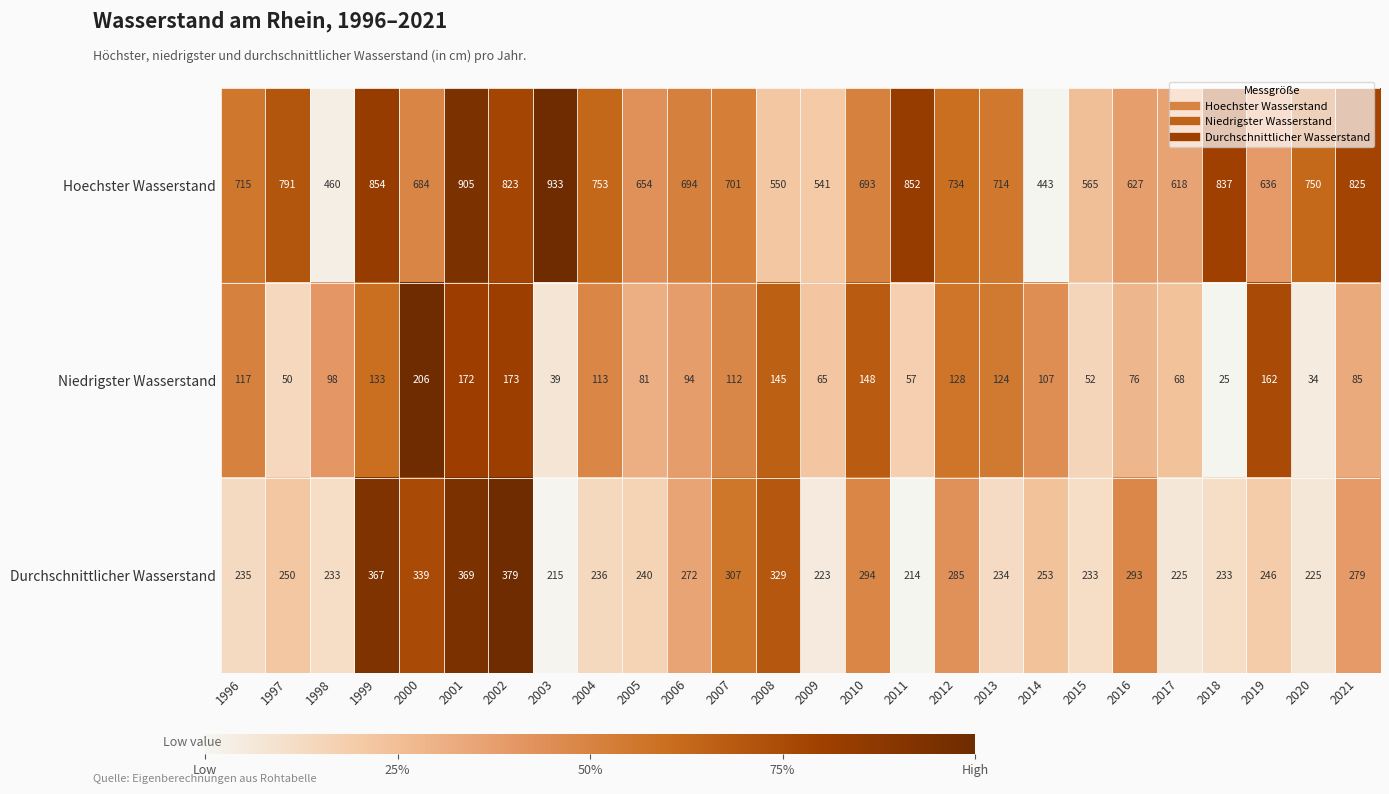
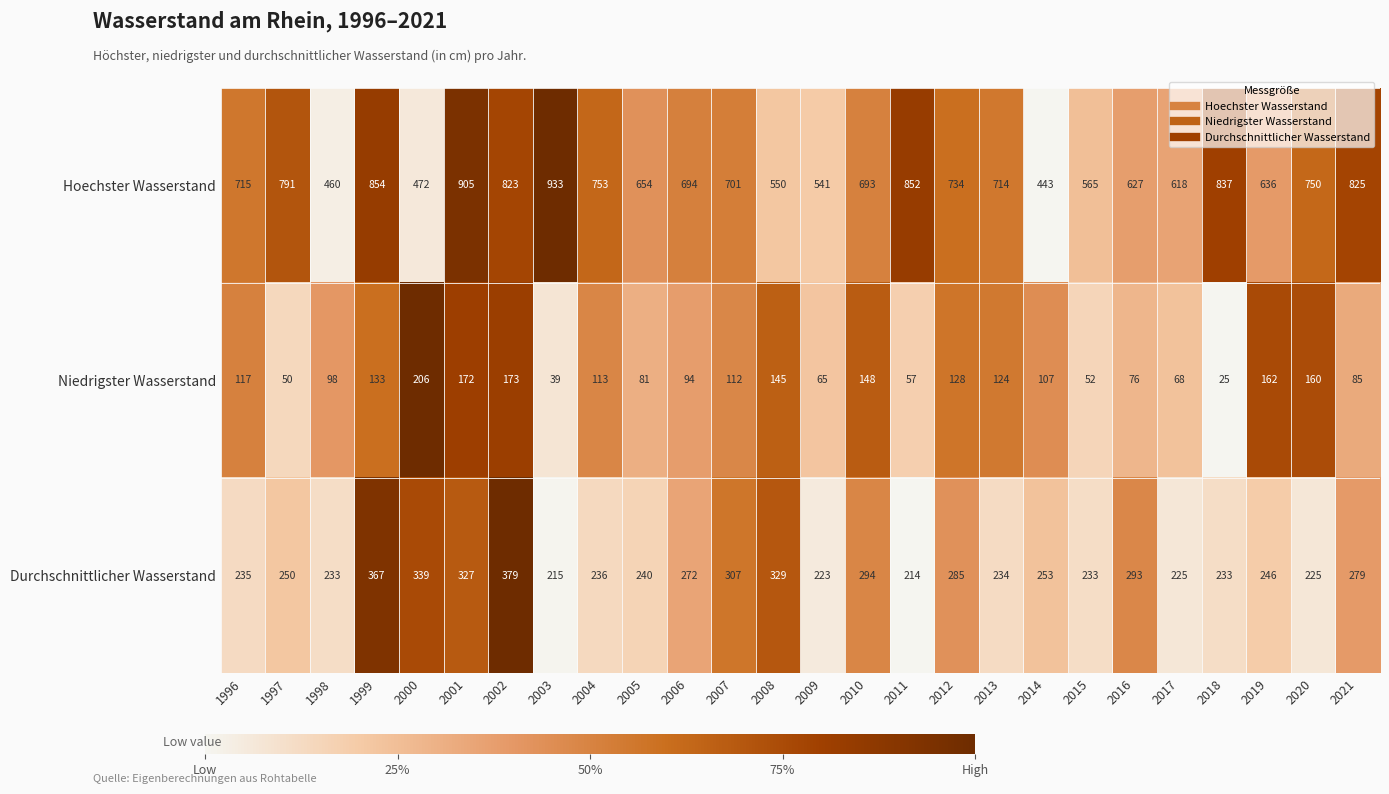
Hoechster Wasserstand, 2000: 684 -> 472
Niedrigster Wasserstand, 2020: 34 -> 160
Durchschnittlicher Wasserstand, 2001: 369 -> 327
